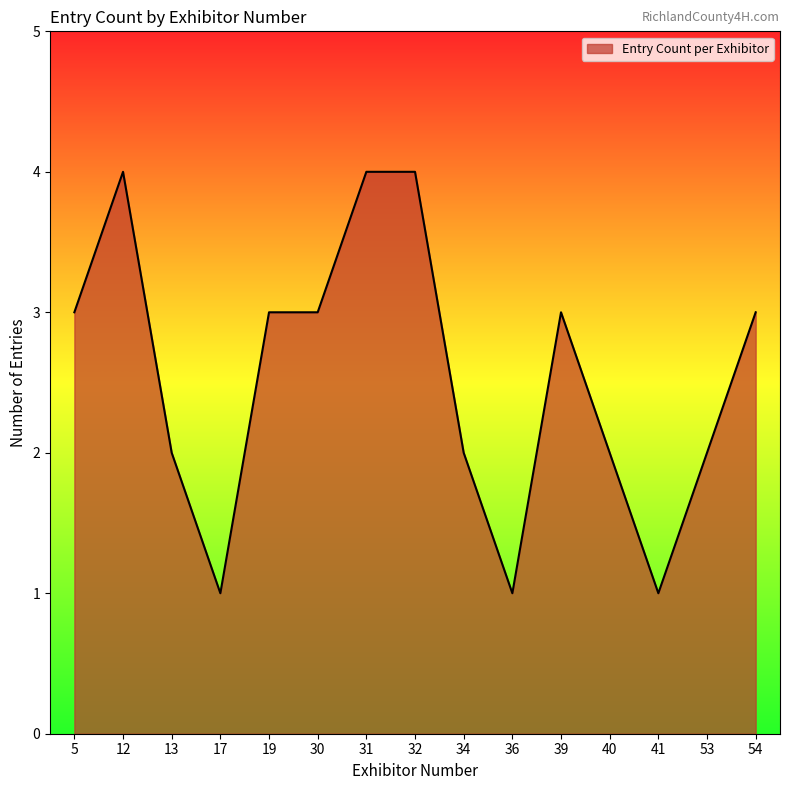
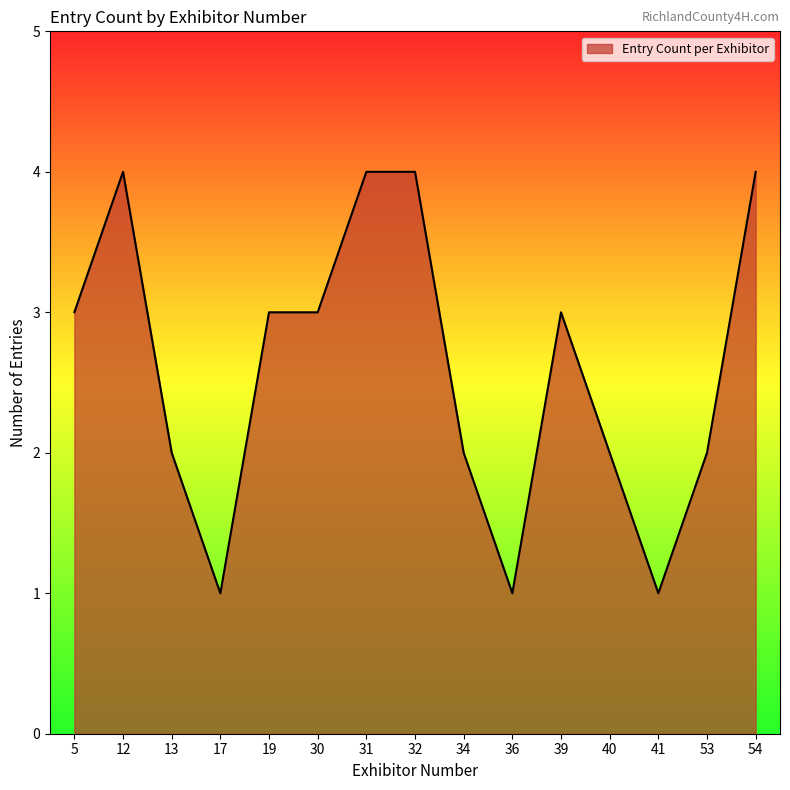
54: 3 -> 4
